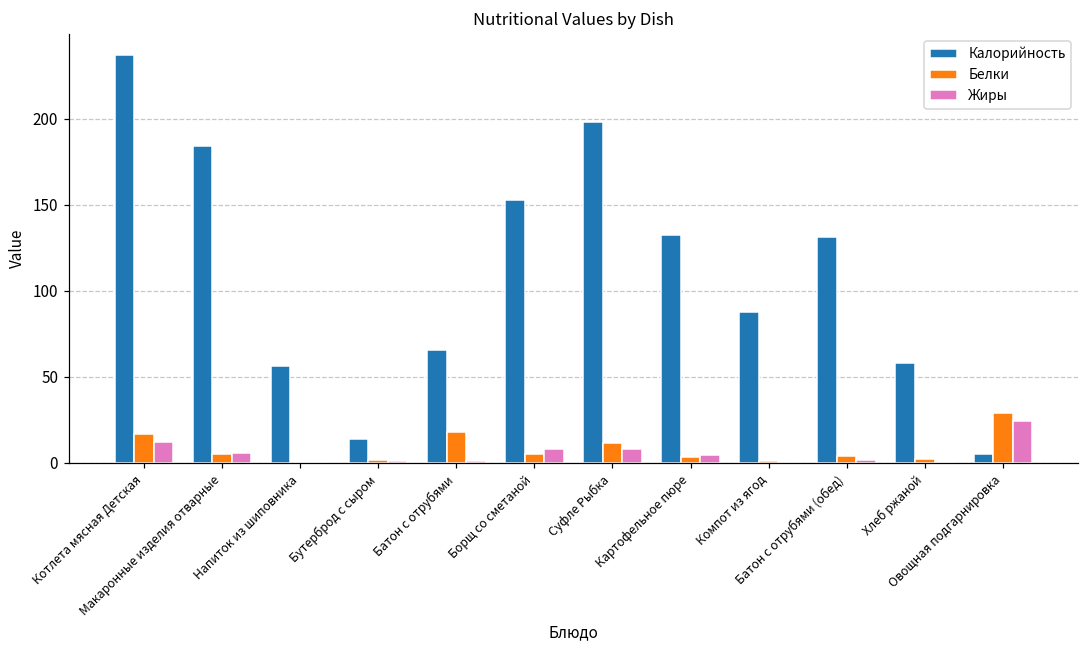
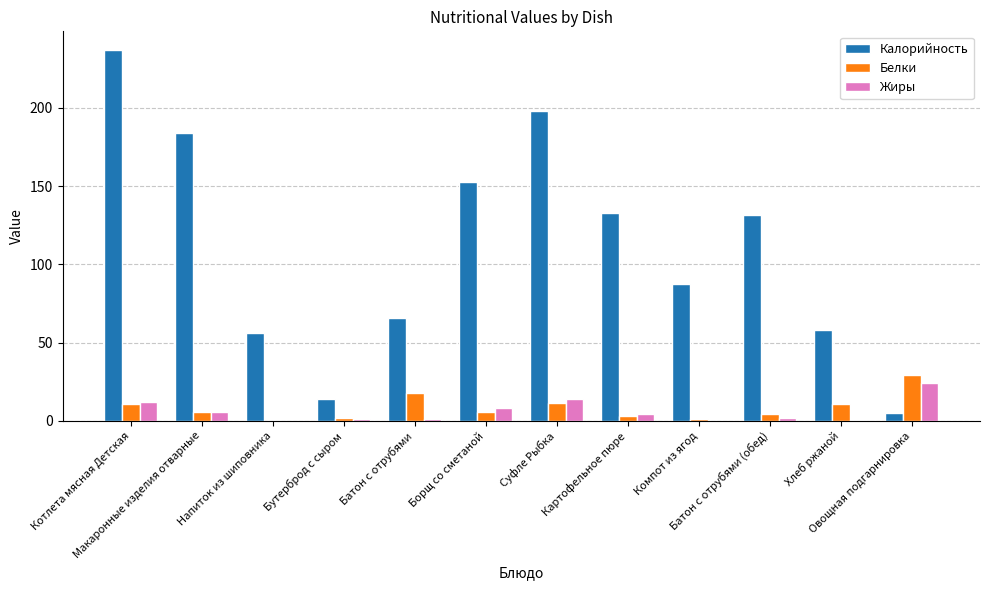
Белки, Котлета мясная Детская: 17 -> 11
Жиры, Суфле Рыбка: 8 -> 14
Белки, Хлеб ржаной: 2 -> 10
